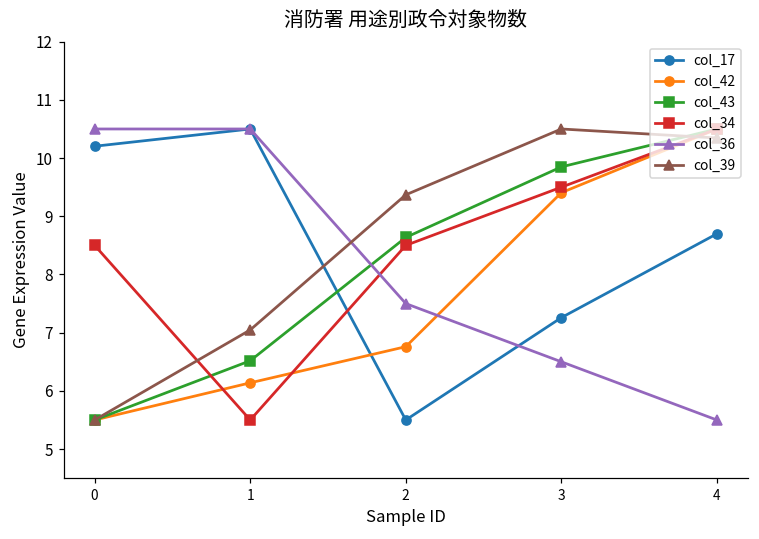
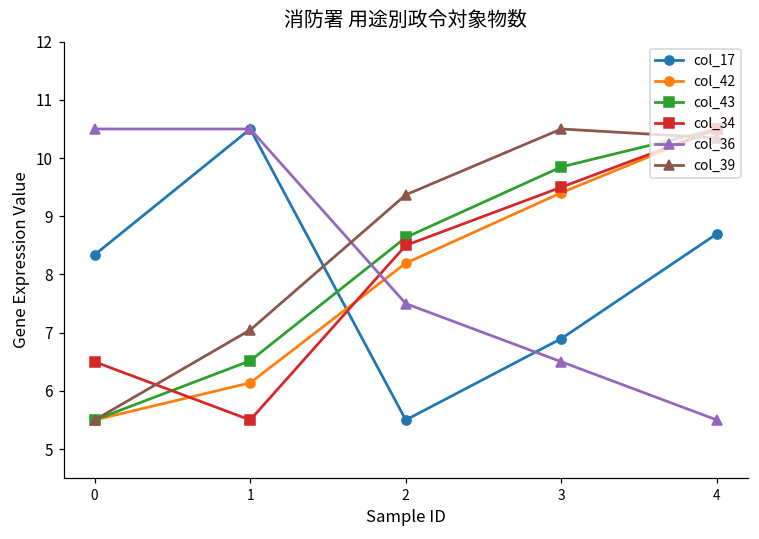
col_17, 0: 10.2 -> 8.3
col_34, 0: 8.5 -> 6.5
col_42, 2: 6.8 -> 8.2
col_17, 3: 7.3 -> 6.9
